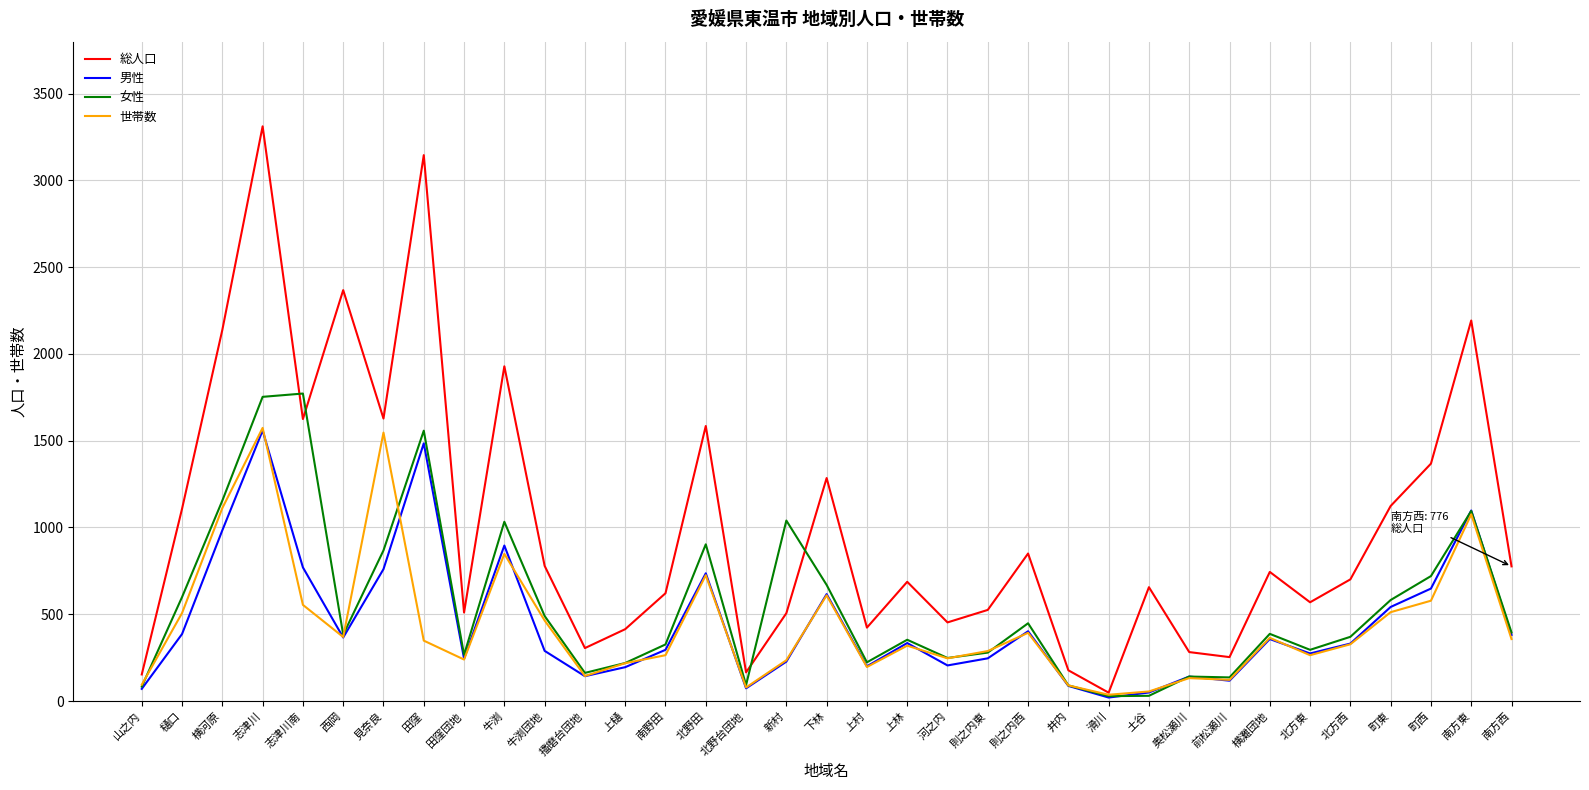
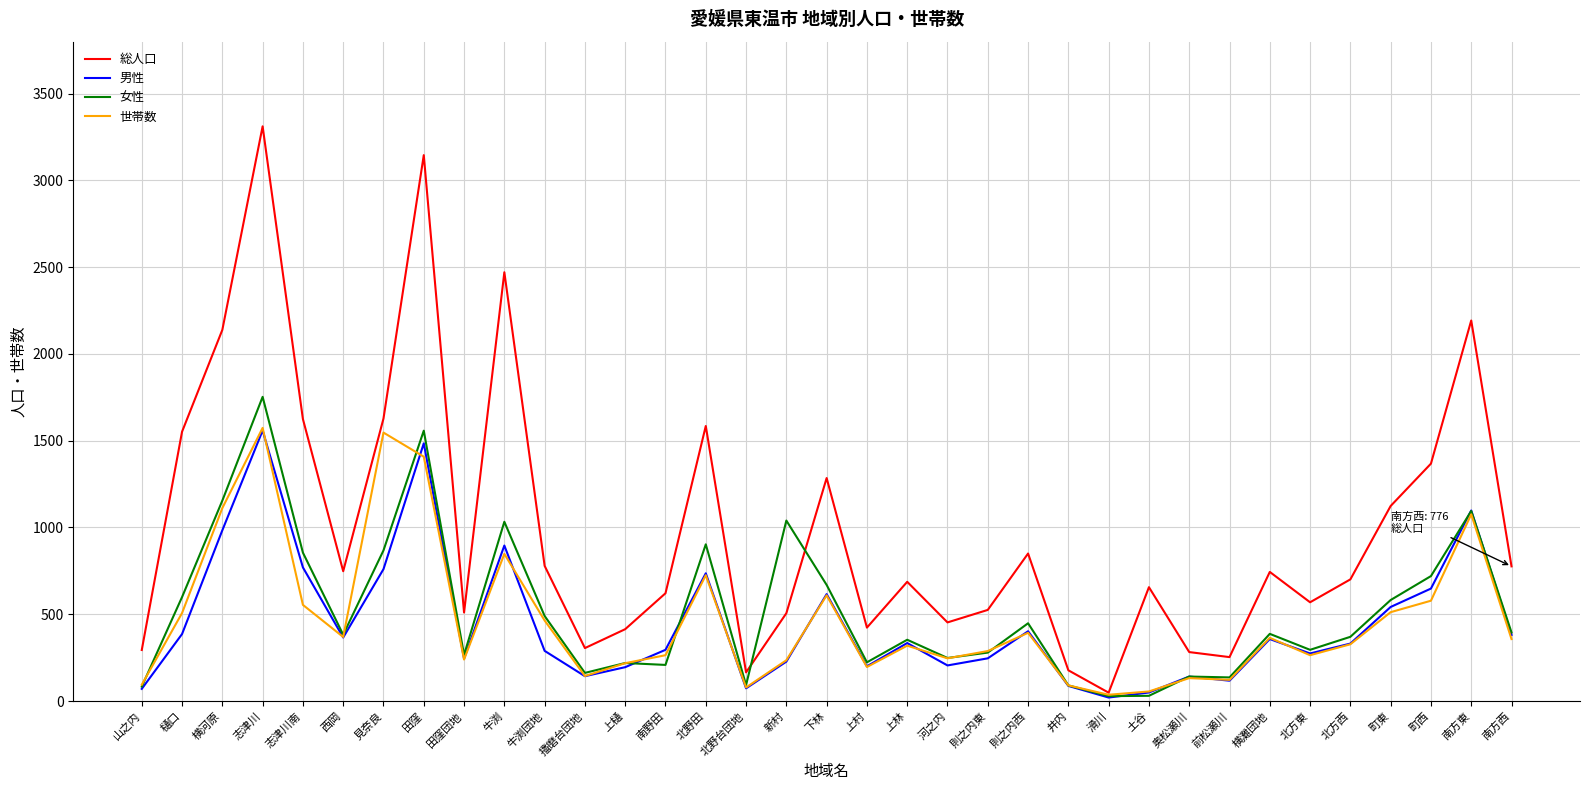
総人口, 山之内: 150 -> 290
総人口, 樋口: 1110 -> 1550
女性, 志津川南: 1770 -> 860
総人口, 西岡: 2370 -> 750
世帯数, 田窪: 350 -> 1410
総人口, 牛渕: 1930 -> 2470
女性, 南野田: 330 -> 210
